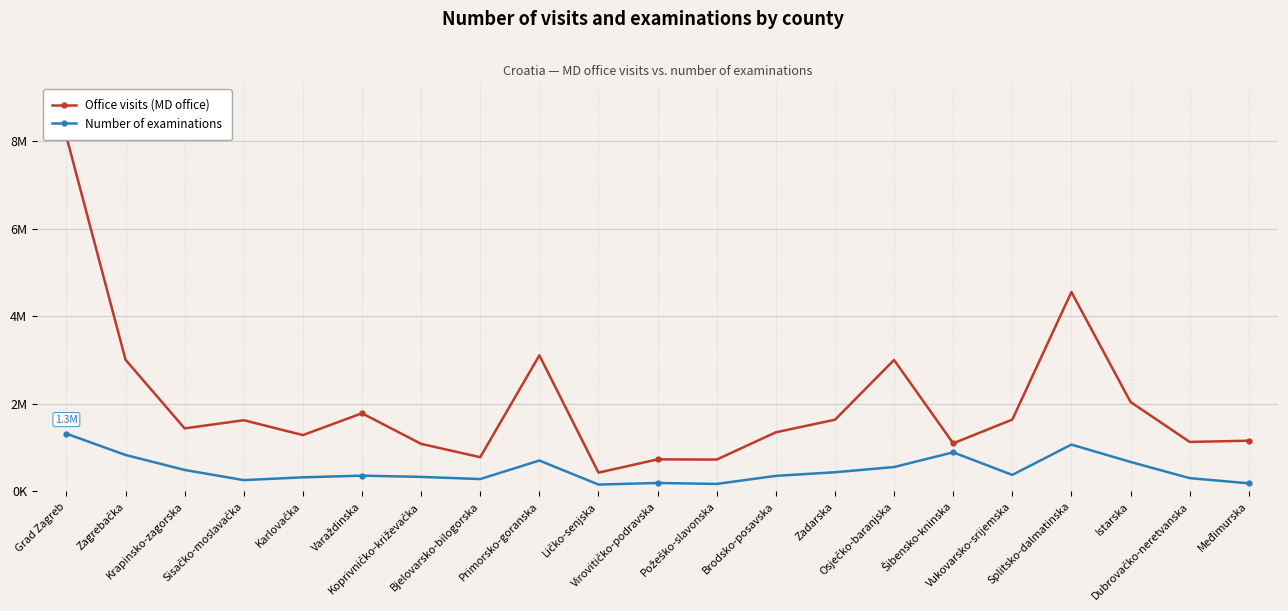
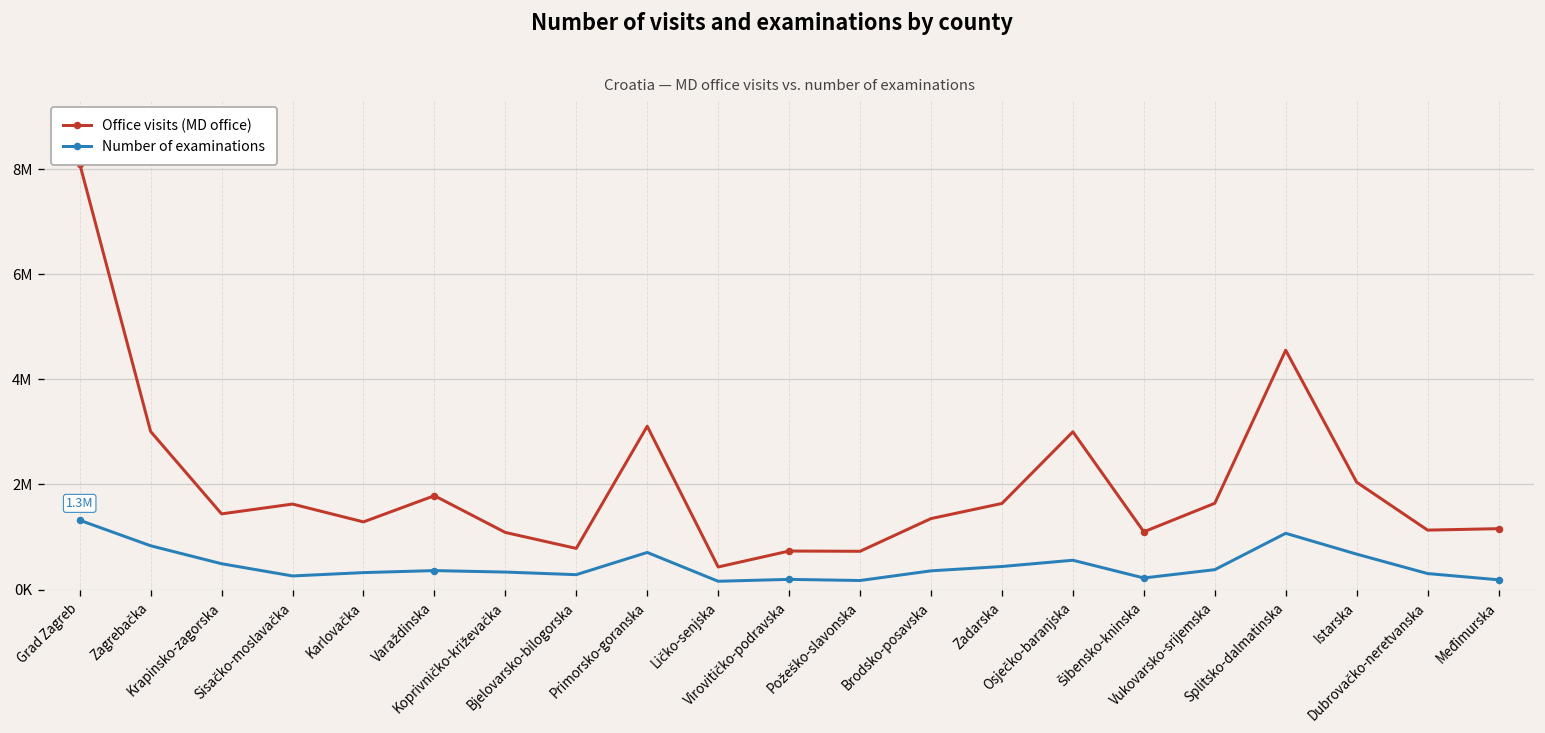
Number of examinations, Šibensko-kninska: 900000 -> 200000
